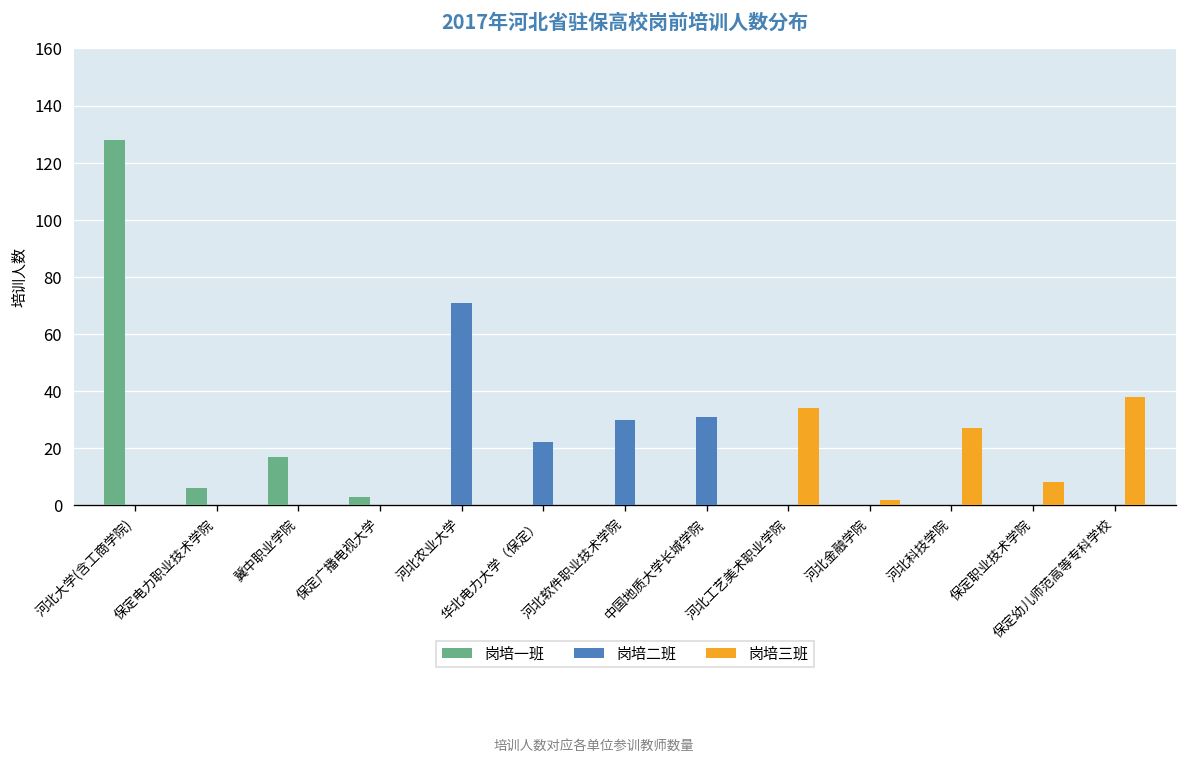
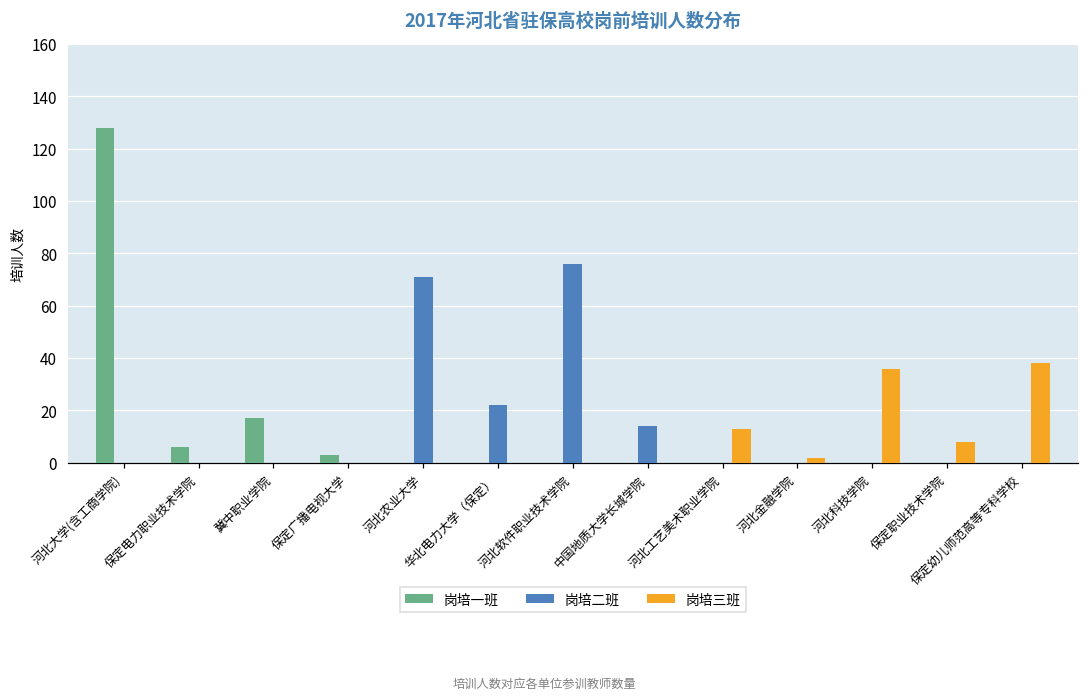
岗培二班, 河北软件职业技术学院: 30 -> 76
岗培二班, 中国地质大学长城学院: 31 -> 14
岗培三班, 河北工艺美术职业学院: 34 -> 13
岗培三班, 河北科技学院: 27 -> 36
